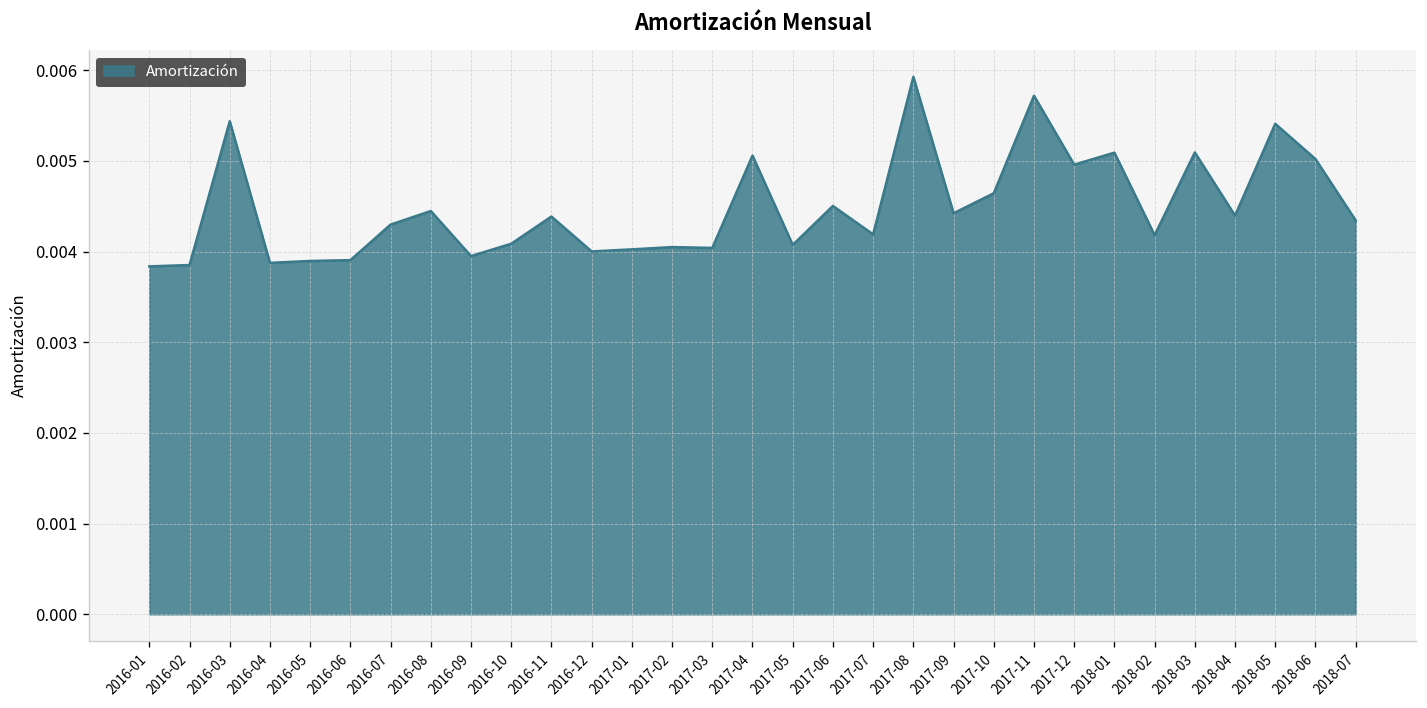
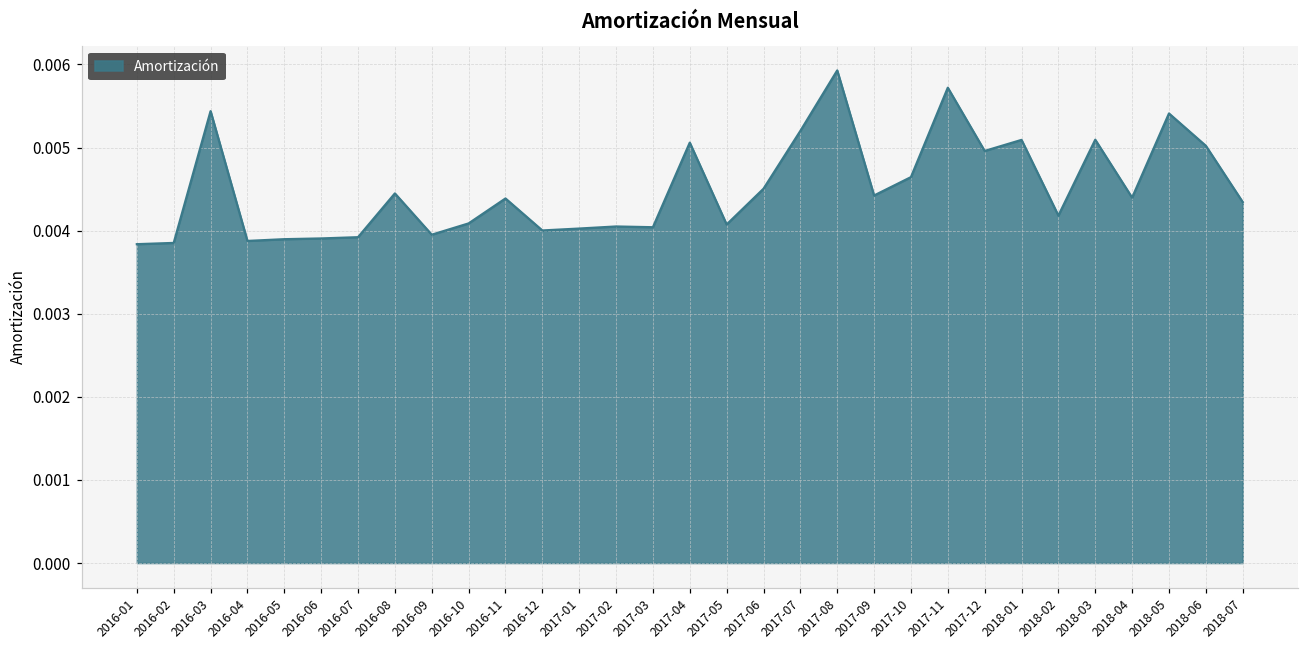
2016-07: 0.0043 -> 0.0039
2017-07: 0.0042 -> 0.0052
